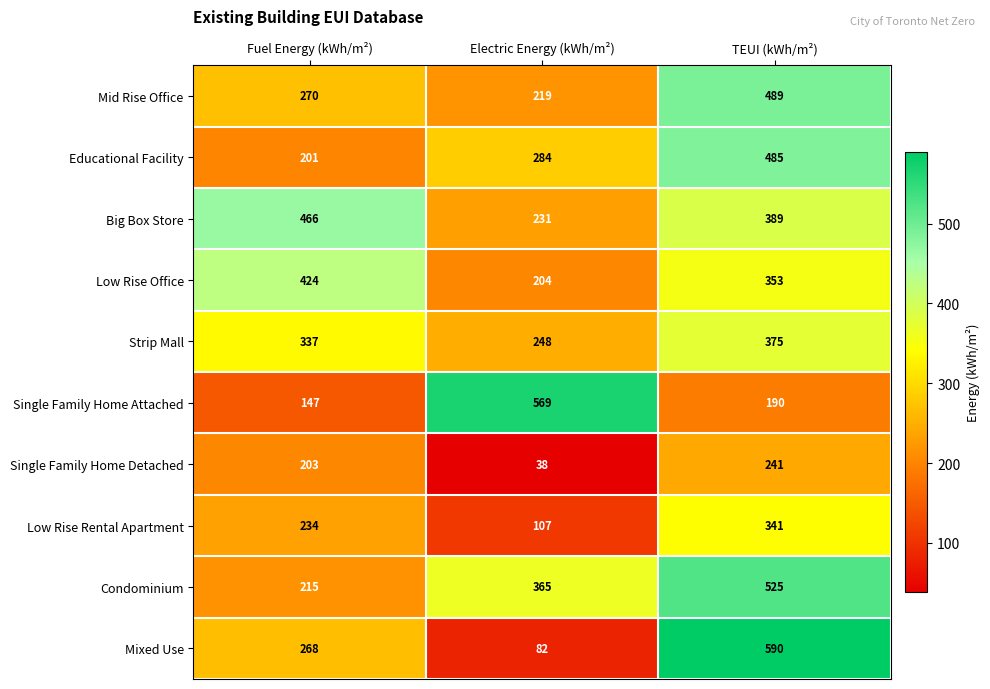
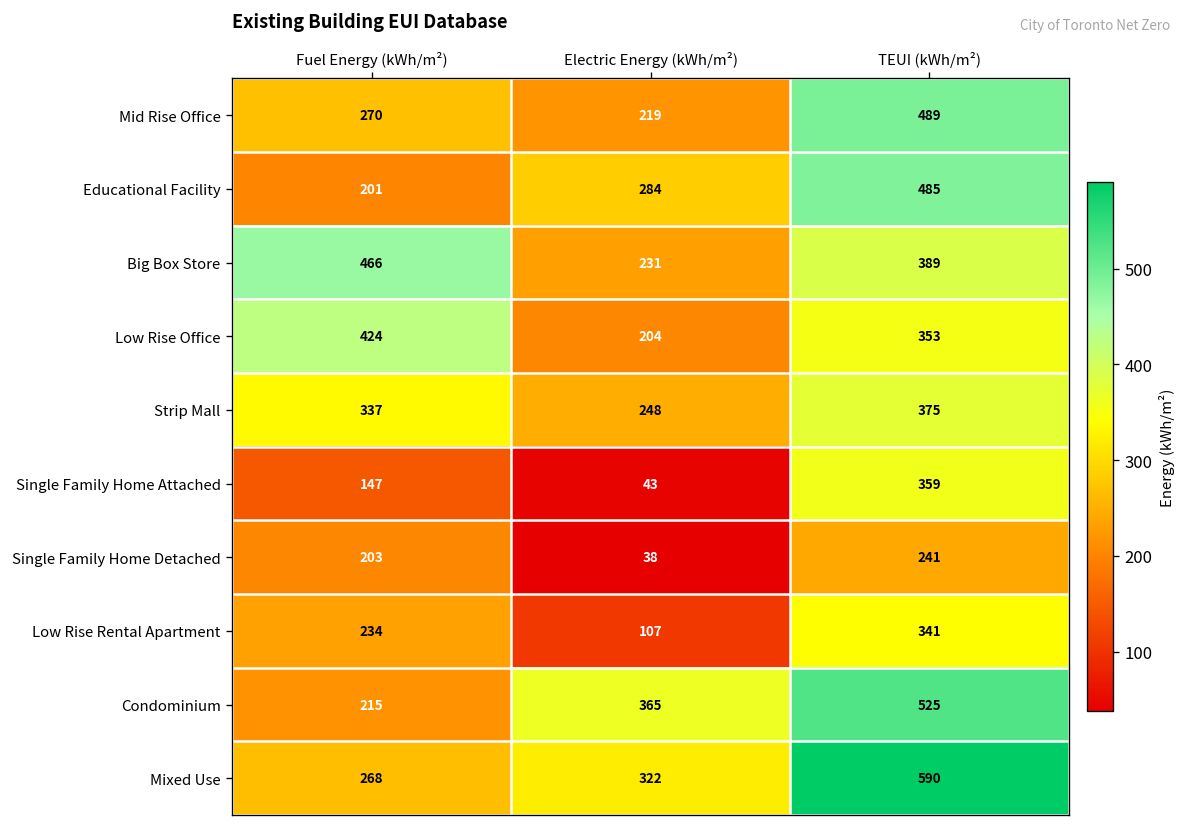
Single Family Home Attached, Electric Energy (kWh/m²): 569 -> 43
Single Family Home Attached, TEUI (kWh/m²): 190 -> 359
Mixed Use, Electric Energy (kWh/m²): 82 -> 322
